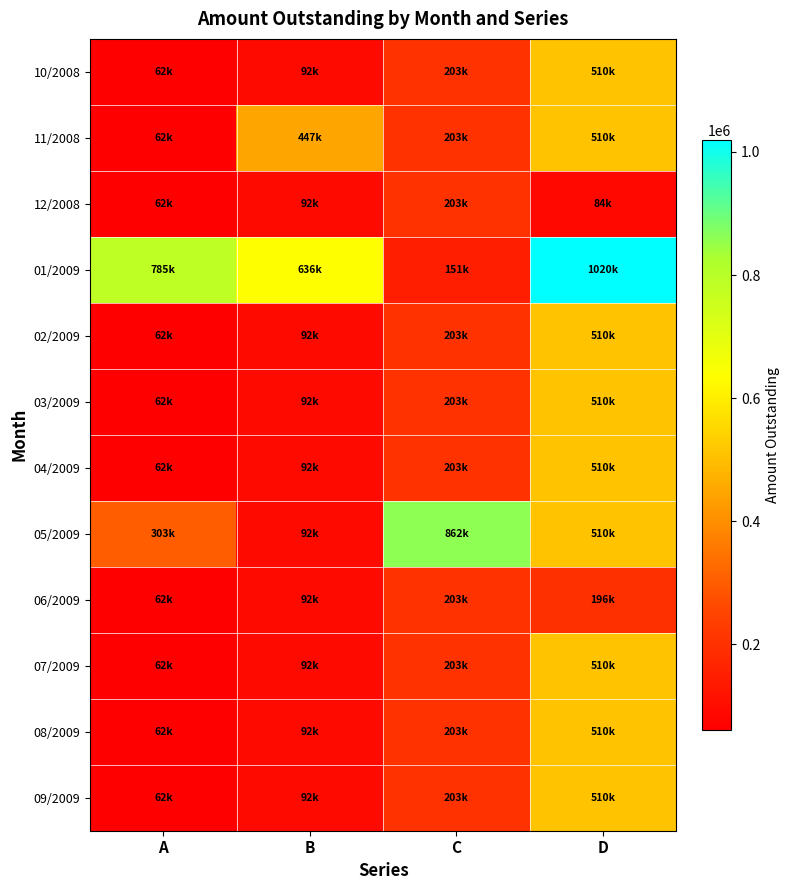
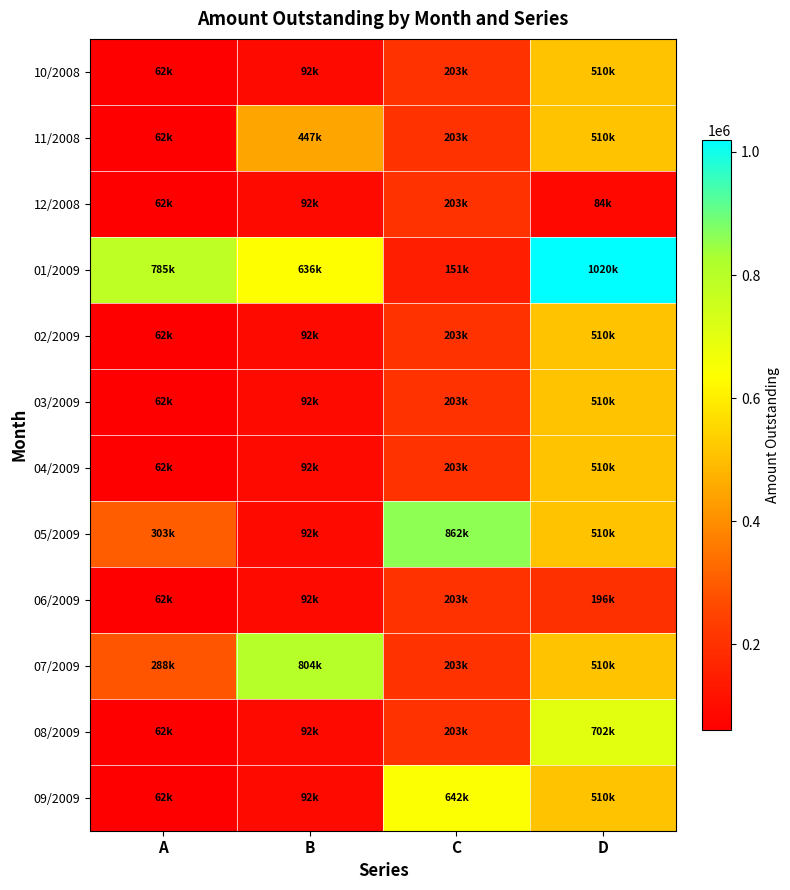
07/2009, A: 62k -> 288k
07/2009, B: 92k -> 804k
08/2009, D: 510k -> 702k
09/2009, C: 203k -> 642k
